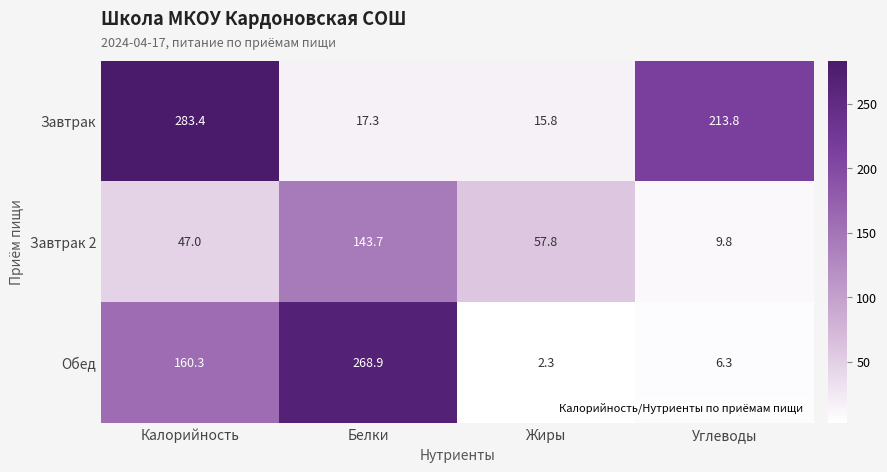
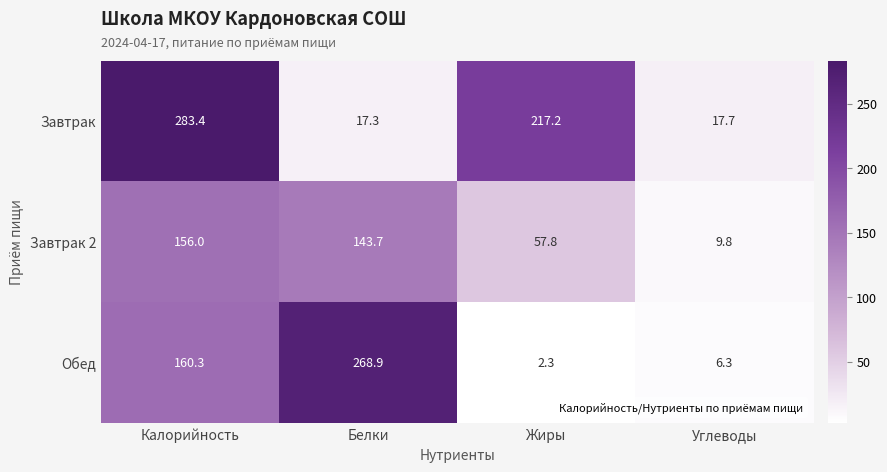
Завтрак, Жиры: 15.8 -> 217.2
Завтрак, Углеводы: 213.8 -> 17.7
Завтрак 2, Калорийность: 47.0 -> 156.0
